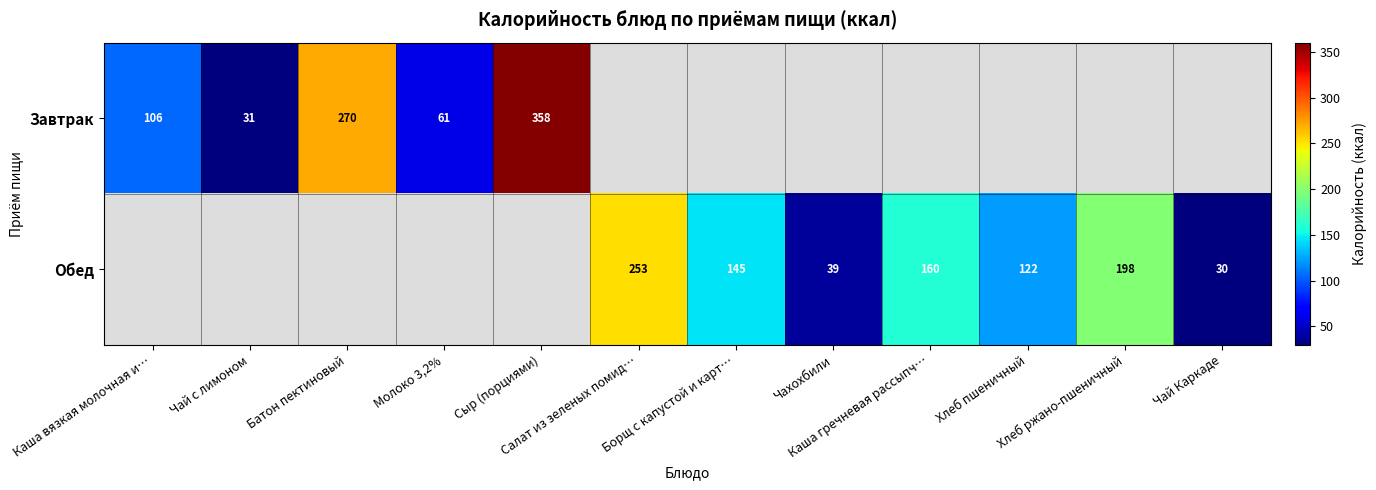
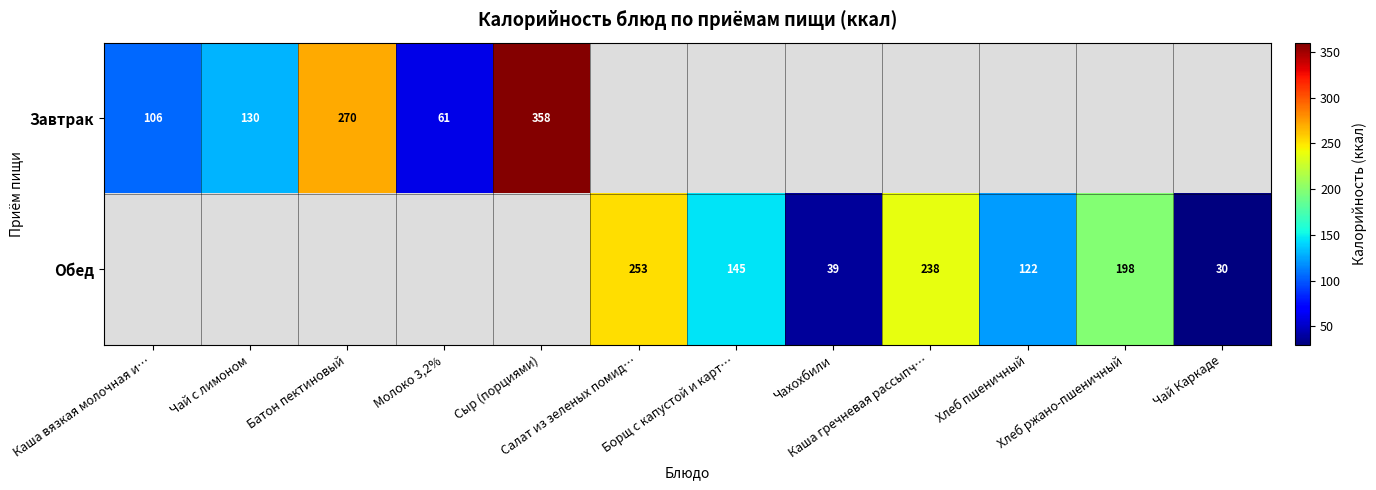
Завтрак, Чай с лимоном: 31 -> 130
Обед, Каша гречневая рассыпч…: 160 -> 238
